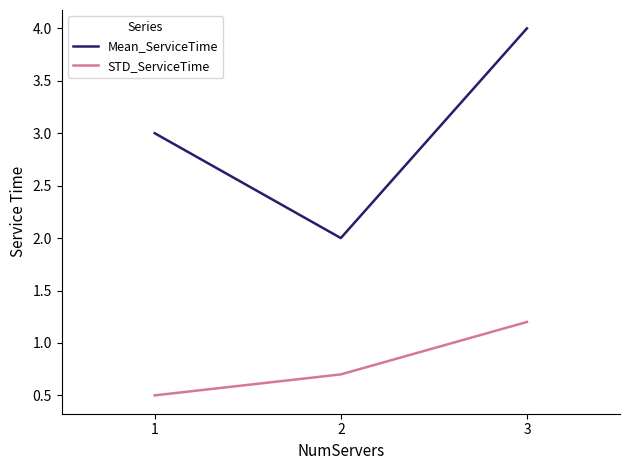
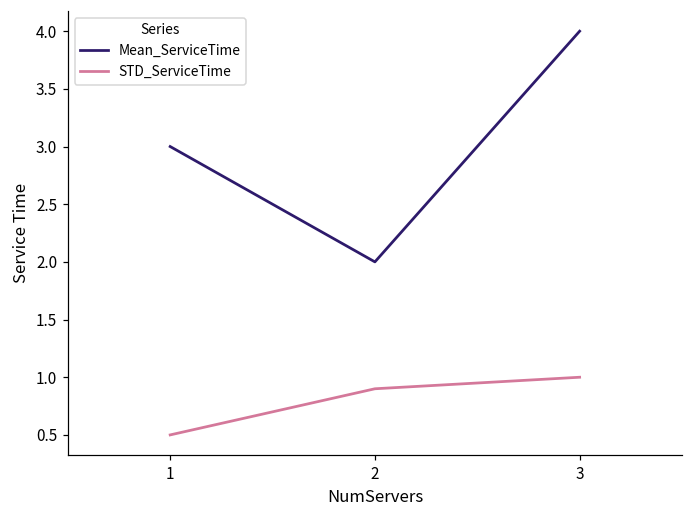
STD_ServiceTime, 2: 0.7 -> 0.9
STD_ServiceTime, 3: 1.2 -> 1.0
